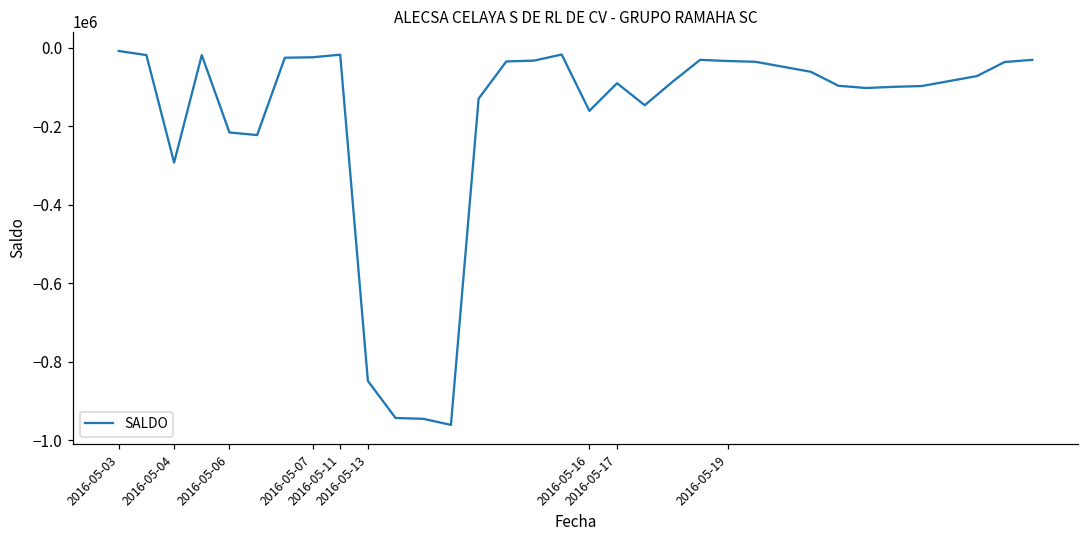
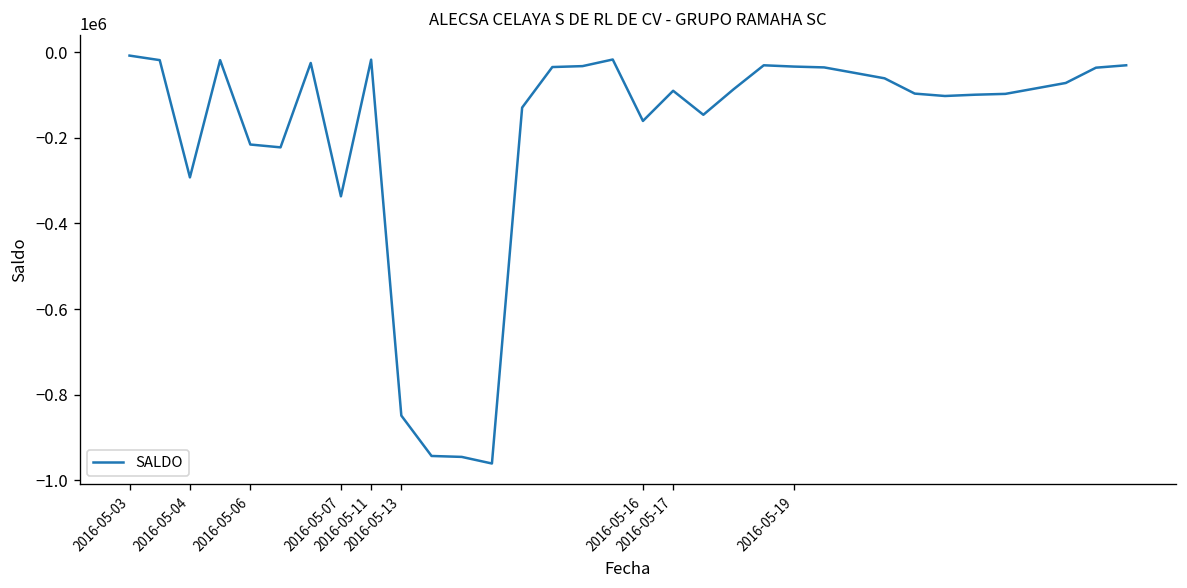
2016-05-07: -20000 -> -340000
